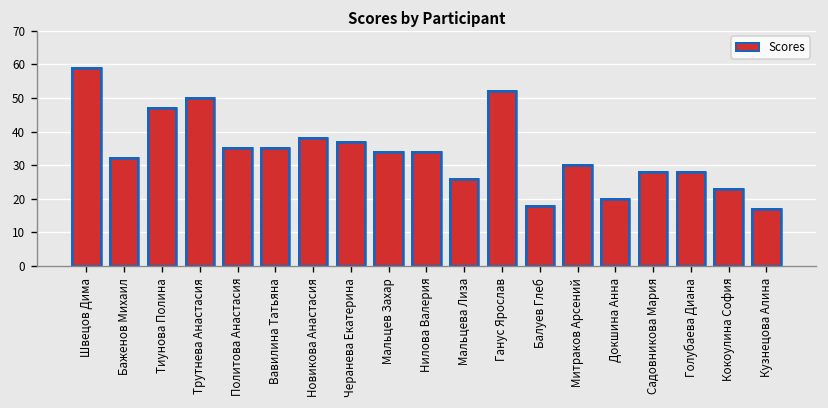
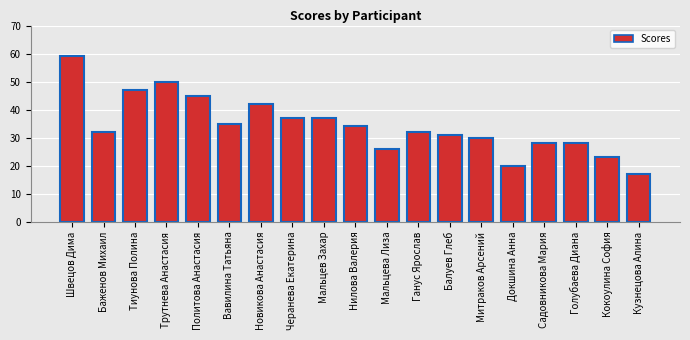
Политова Анастасия: 35 -> 45
Новикова Анастасия: 38 -> 42
Мальцев Захар: 34 -> 37
Ганус Ярослав: 52 -> 32
Балуев Глеб: 18 -> 31
